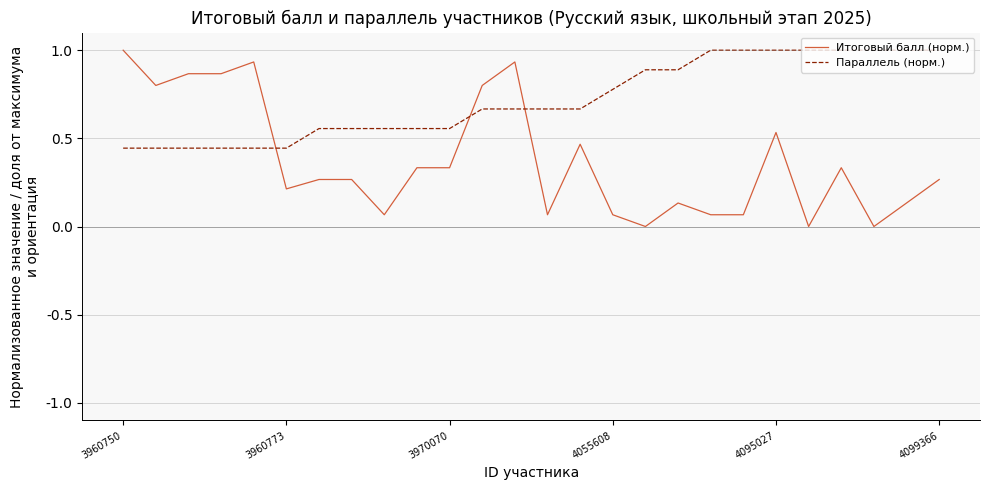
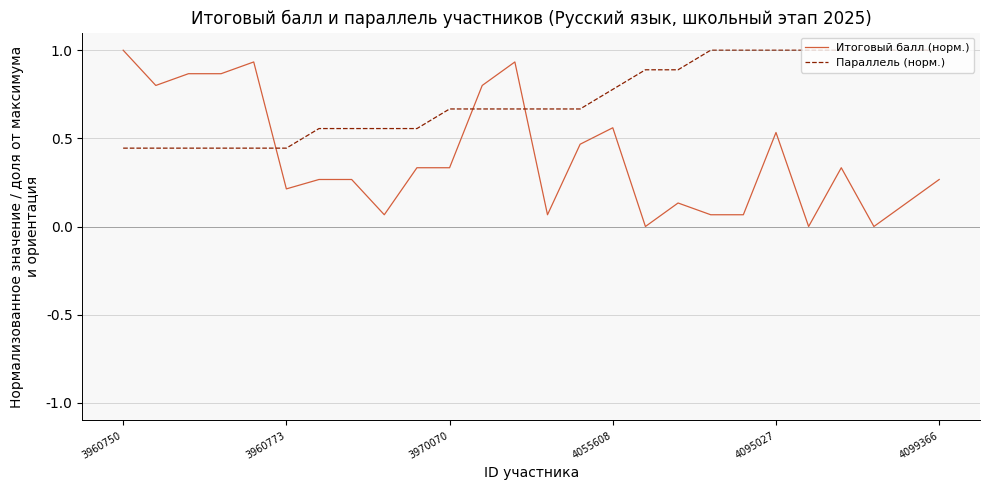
Параллель (норм.), 3970070: 0.56 -> 0.67
Итоговый балл (норм.), 4055608: 0.07 -> 0.56
